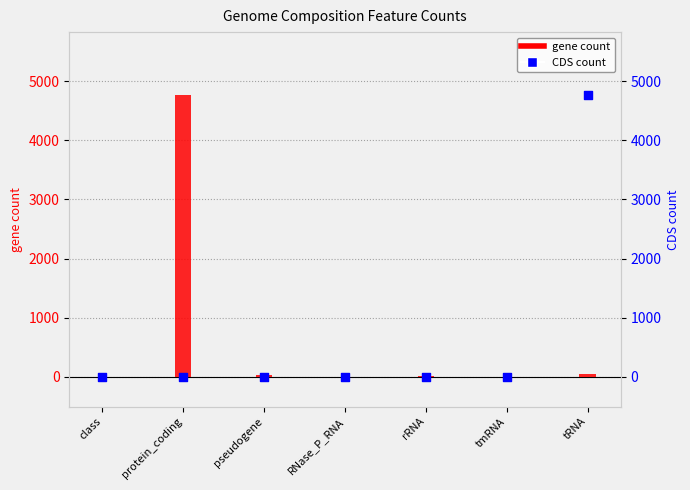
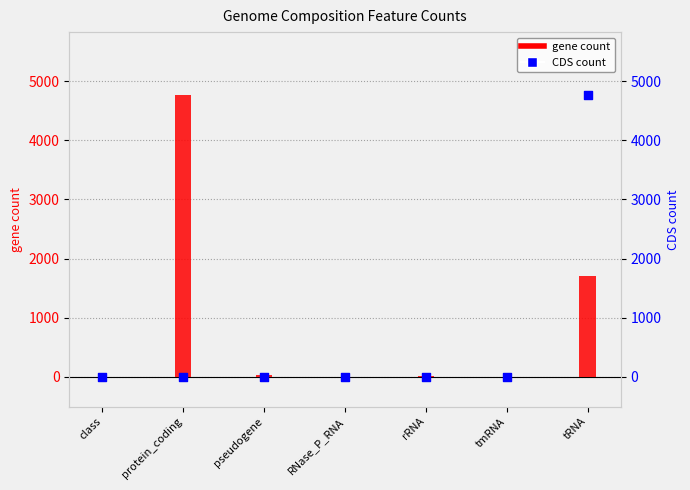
gene count, tRNA: 100 -> 1700
